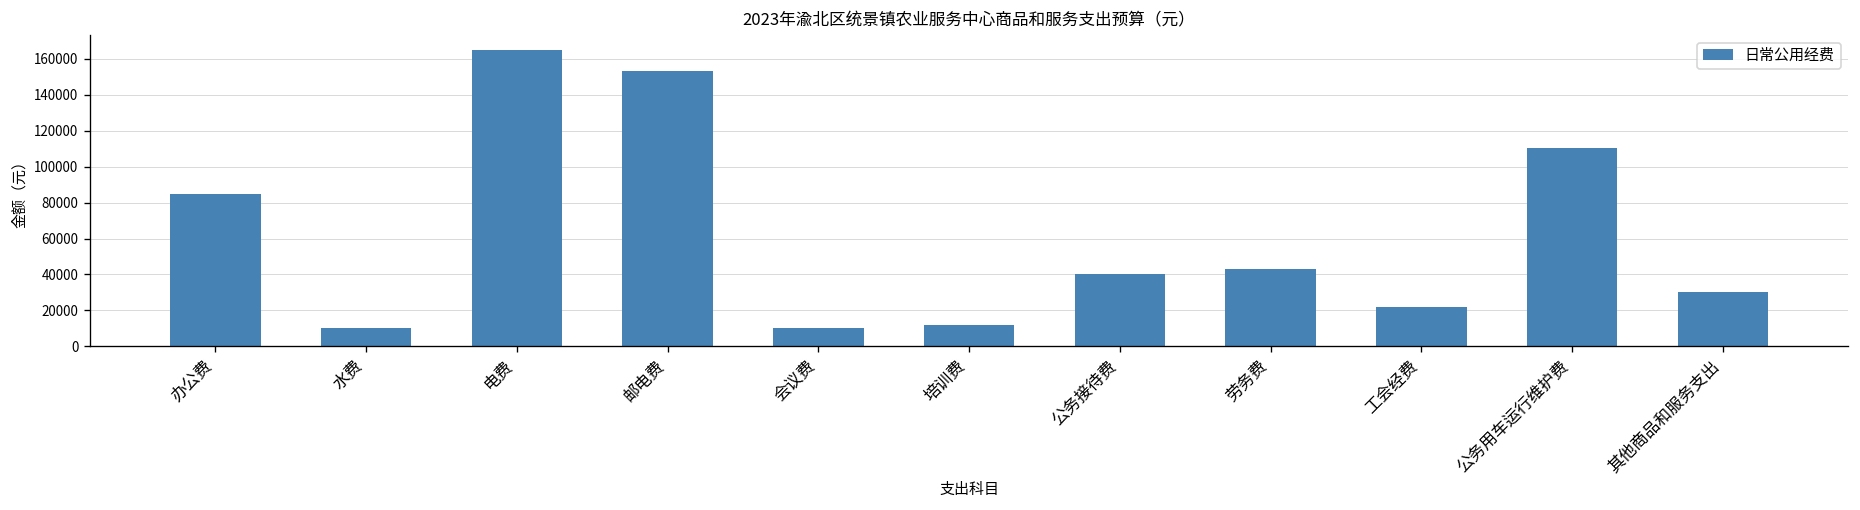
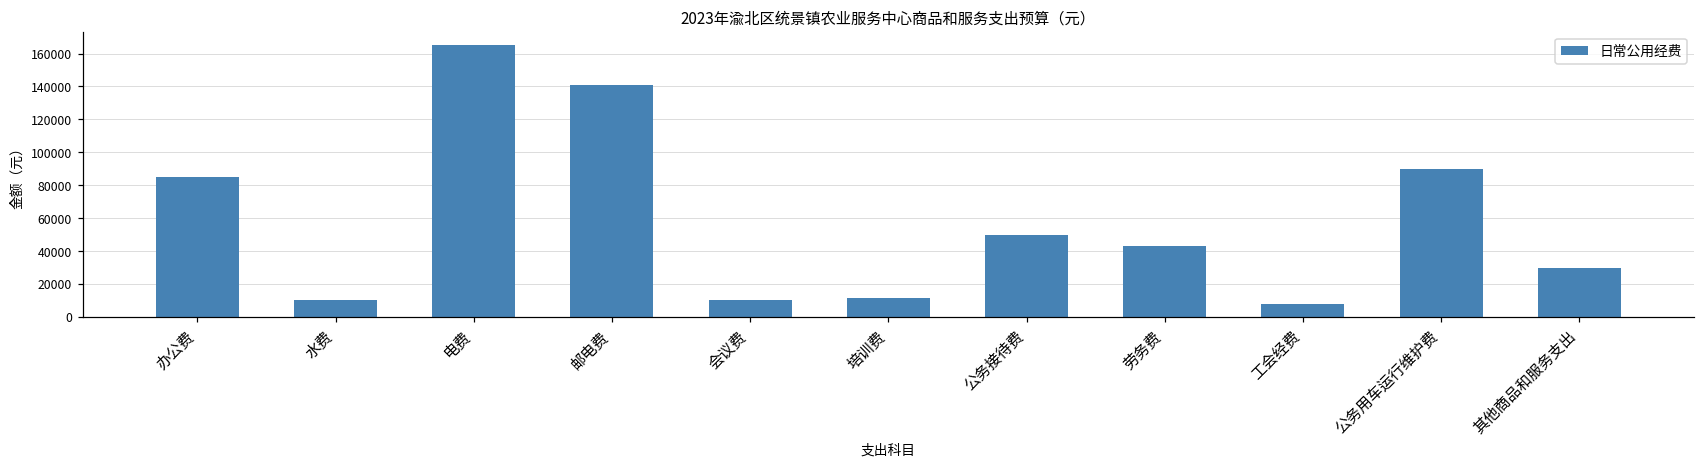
邮电费: 154000 -> 141000
公务接待费: 40000 -> 50000
工会经费: 22000 -> 8000
公务用车运行维护费: 110000 -> 90000
